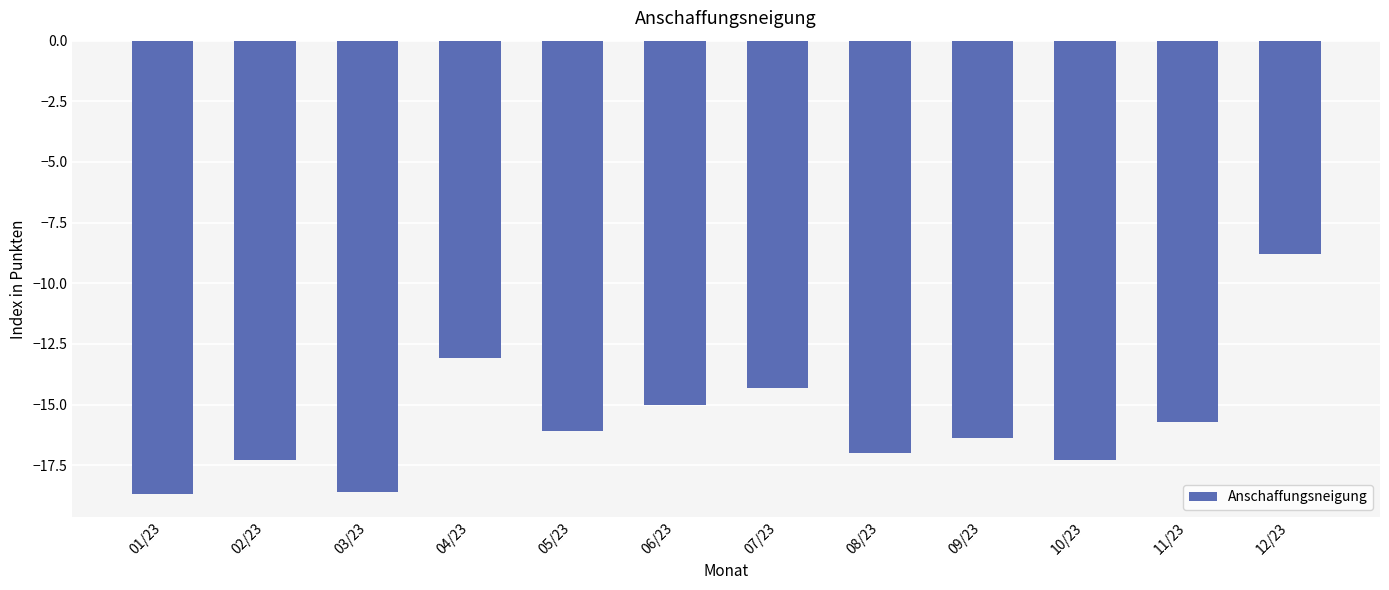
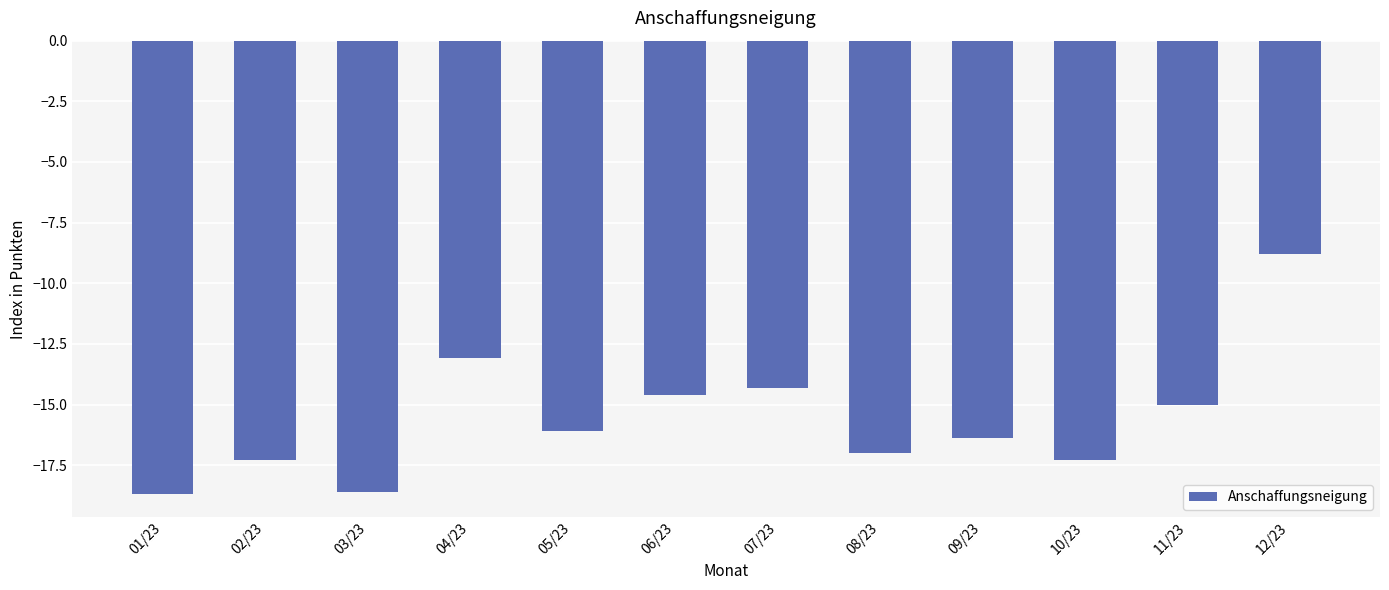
06/23: -15.0 -> -14.6
11/23: -15.7 -> -15.0
